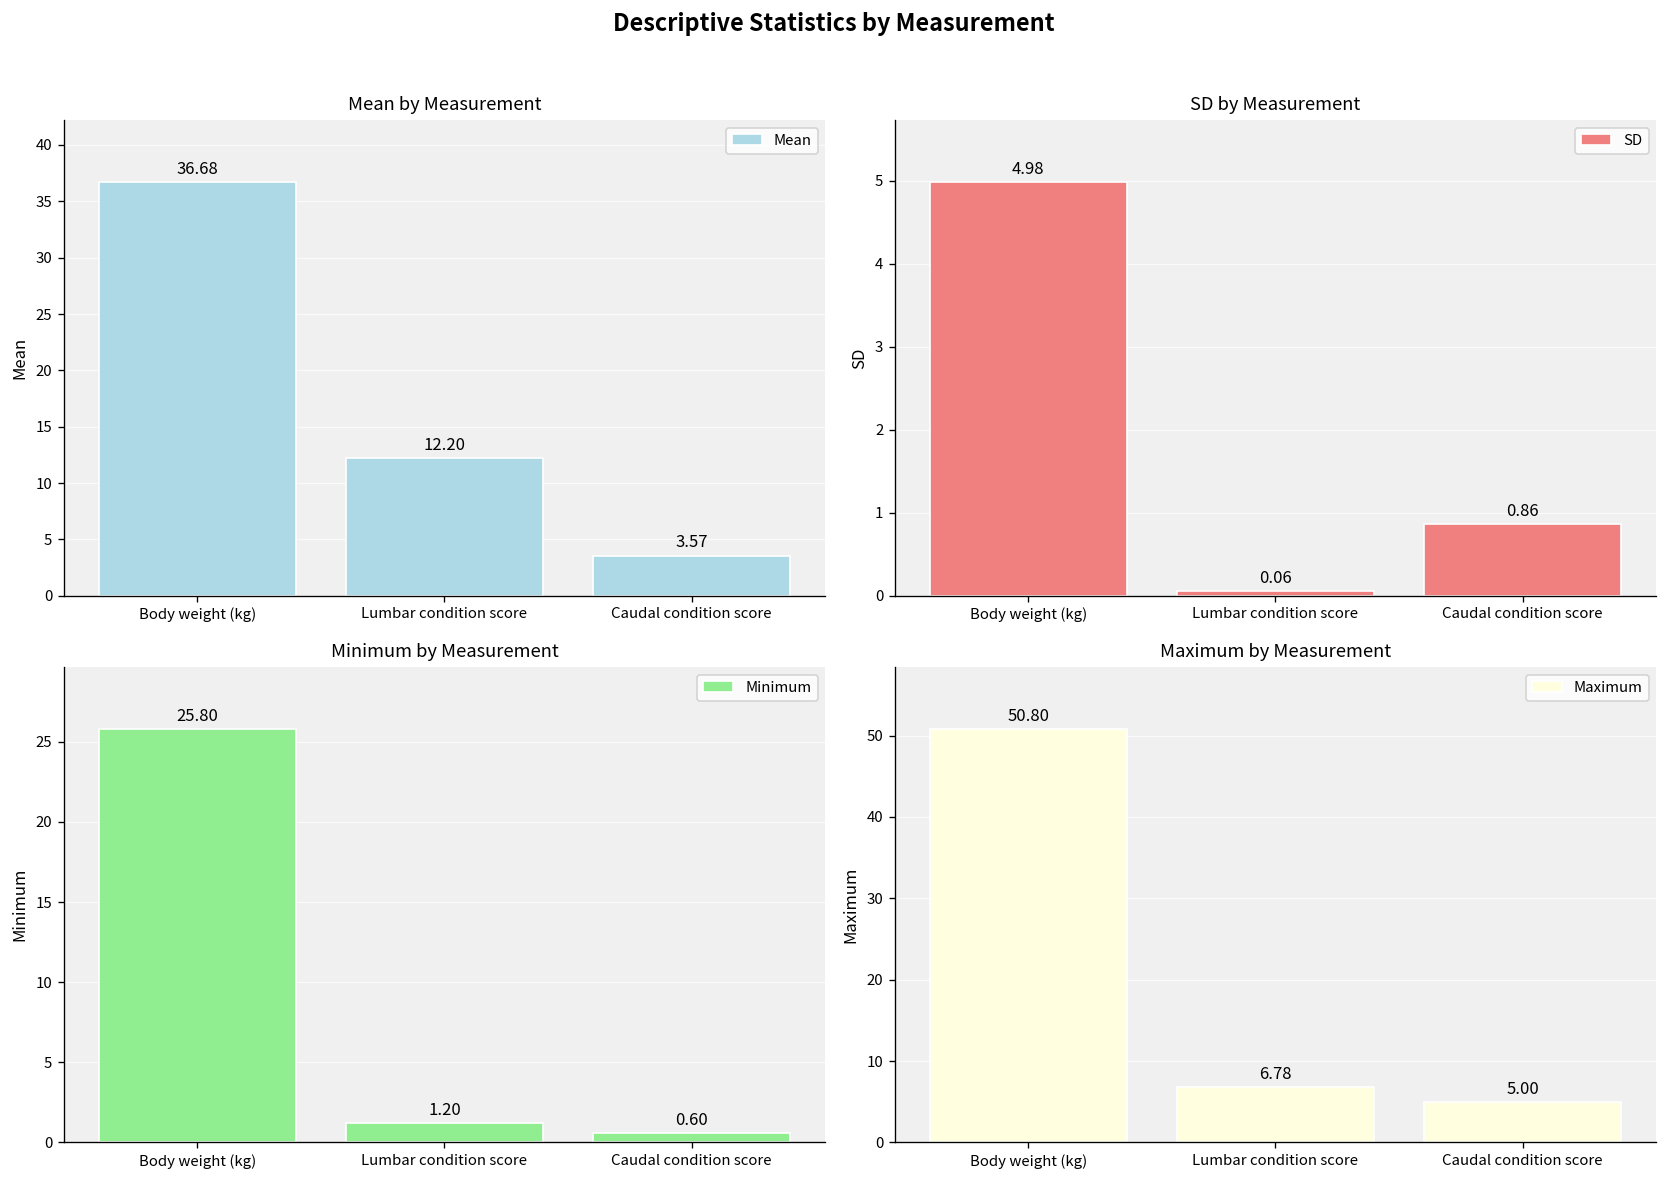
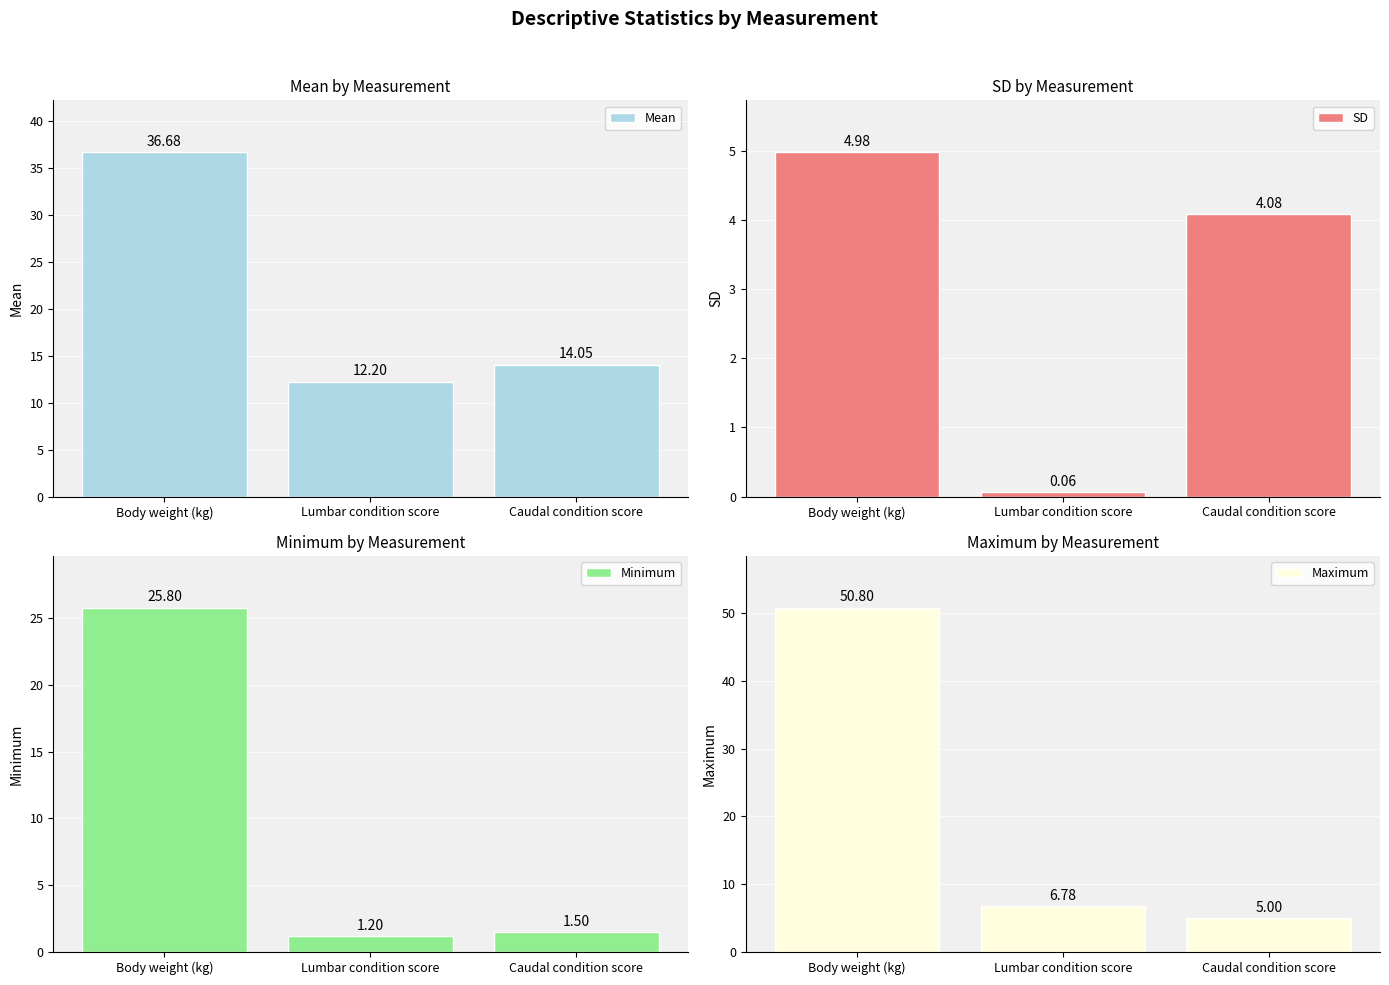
Mean by Measurement, Caudal condition score: 3.57 -> 14.05
SD by Measurement, Caudal condition score: 0.86 -> 4.08
Minimum by Measurement, Caudal condition score: 0.60 -> 1.50
